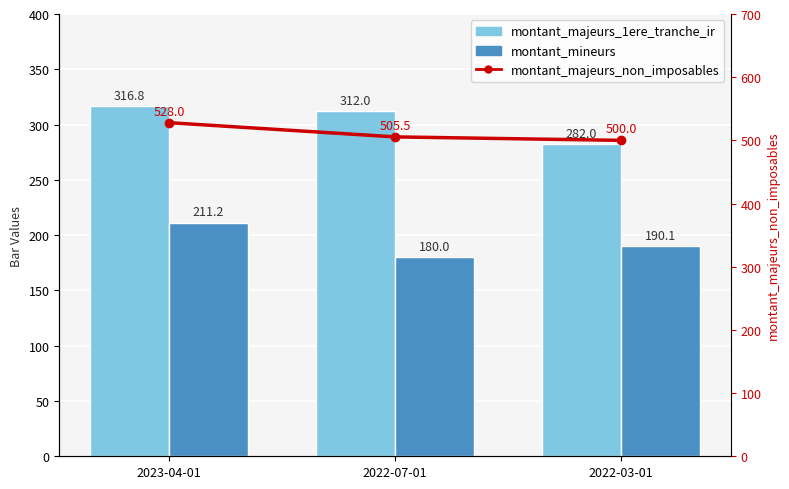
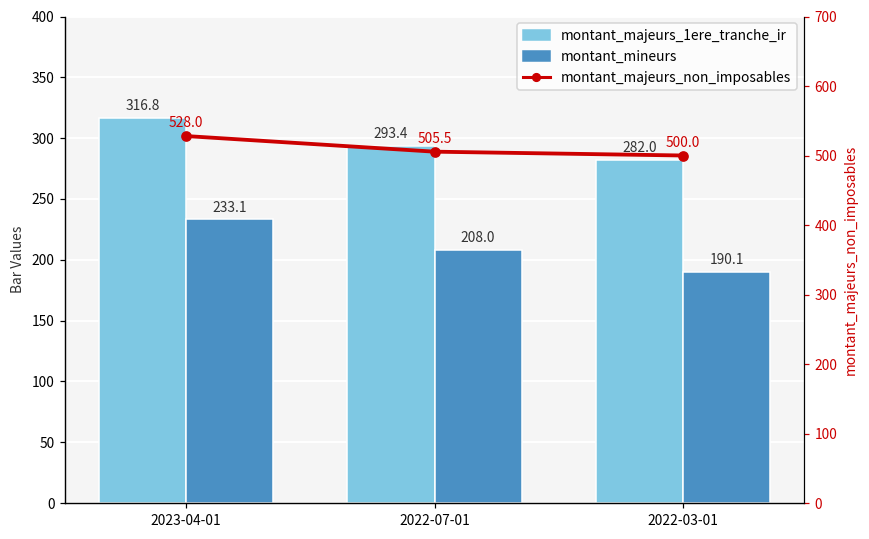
montant_mineurs, 2023-04-01: 211.2 -> 233.1
montant_majeurs_1ere_tranche_ir, 2022-07-01: 312.0 -> 293.4
montant_mineurs, 2022-07-01: 180.0 -> 208.0
